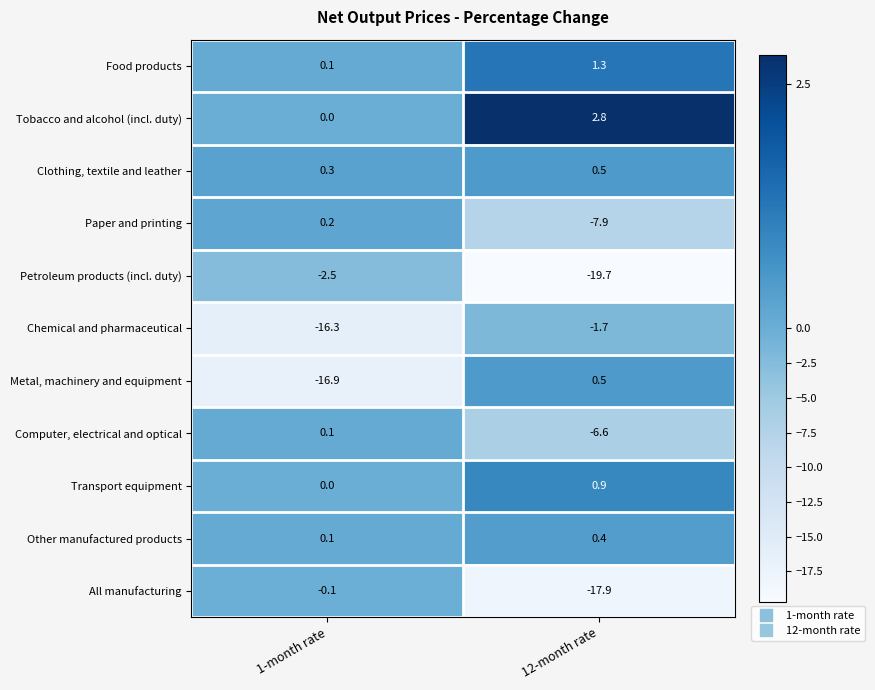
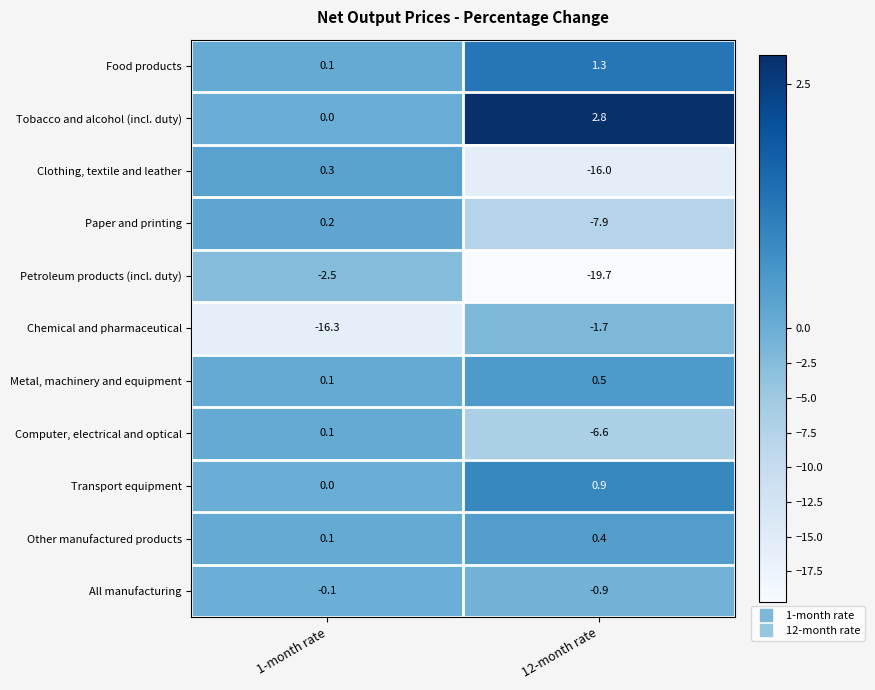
Clothing, textile and leather, 12-month rate: 0.5 -> -16.0
Metal, machinery and equipment, 1-month rate: -16.9 -> 0.1
All manufacturing, 12-month rate: -17.9 -> -0.9
